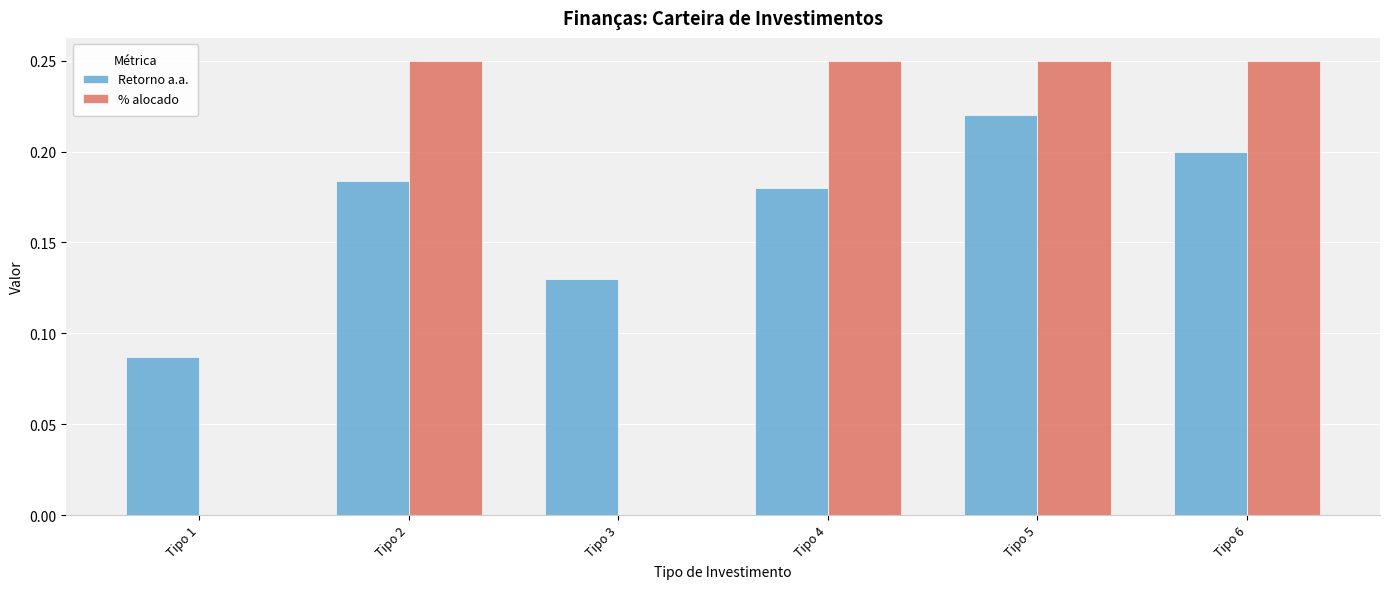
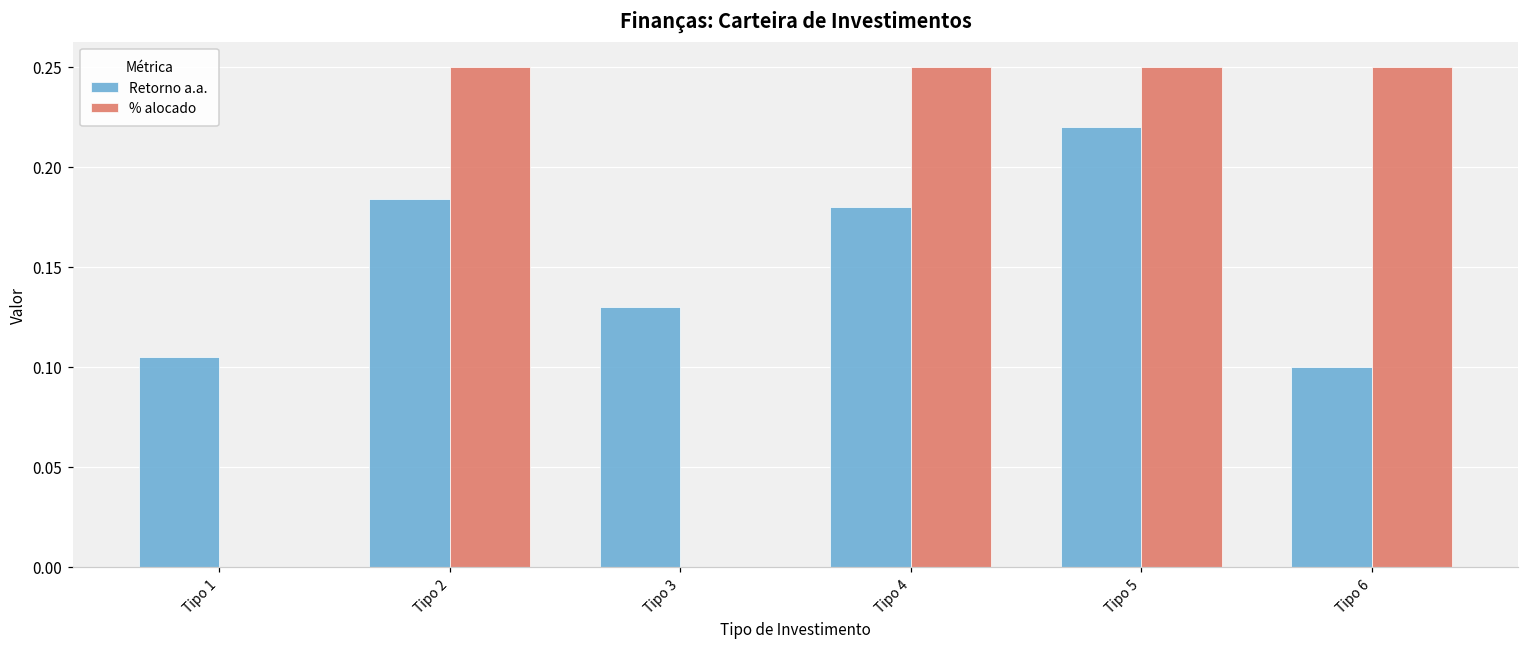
Retorno a.a., Tipo 1: 0.087 -> 0.105
Retorno a.a., Tipo 6: 0.2 -> 0.1
